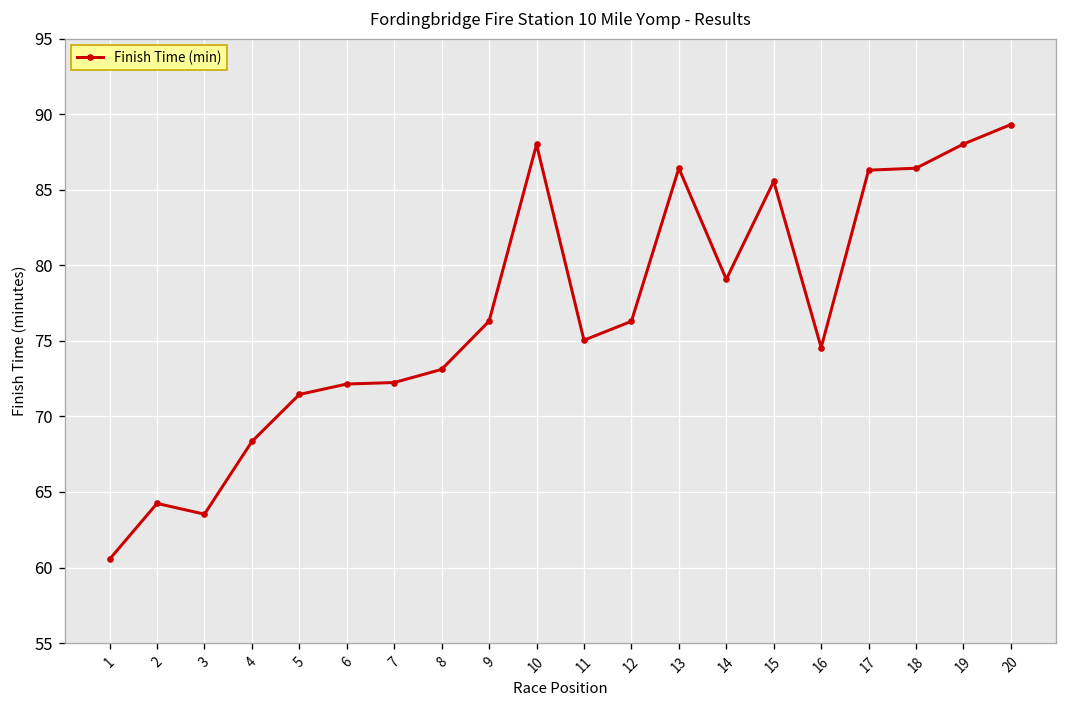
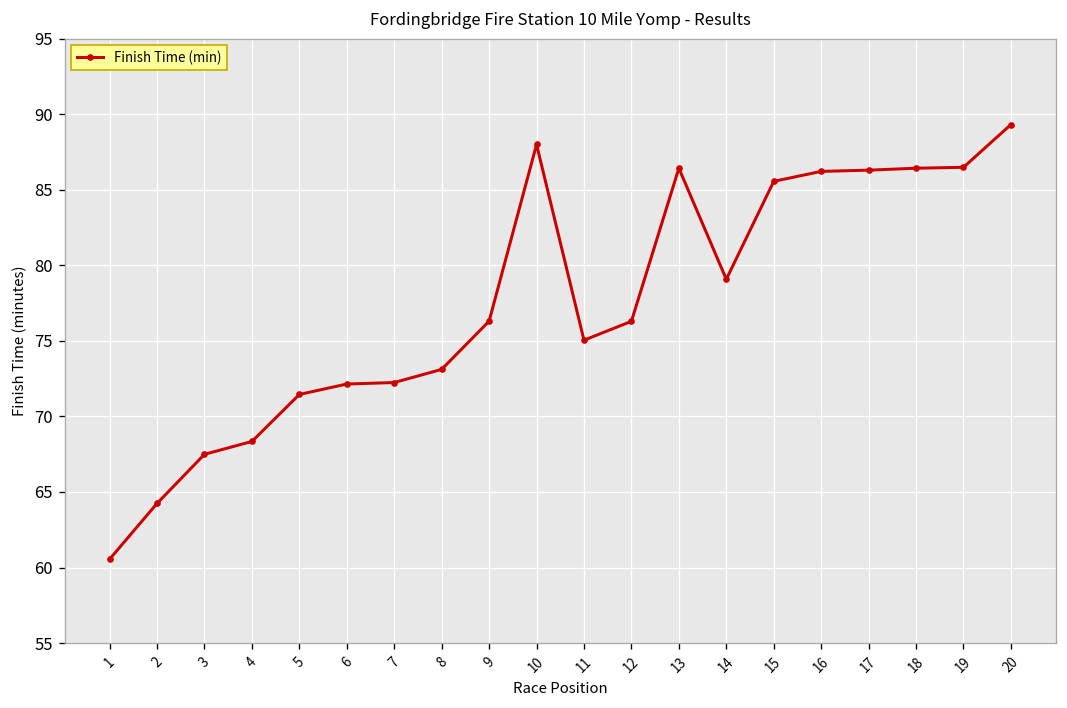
3: 63.5 -> 67.5
16: 74.6 -> 86.2
19: 88.0 -> 86.5
